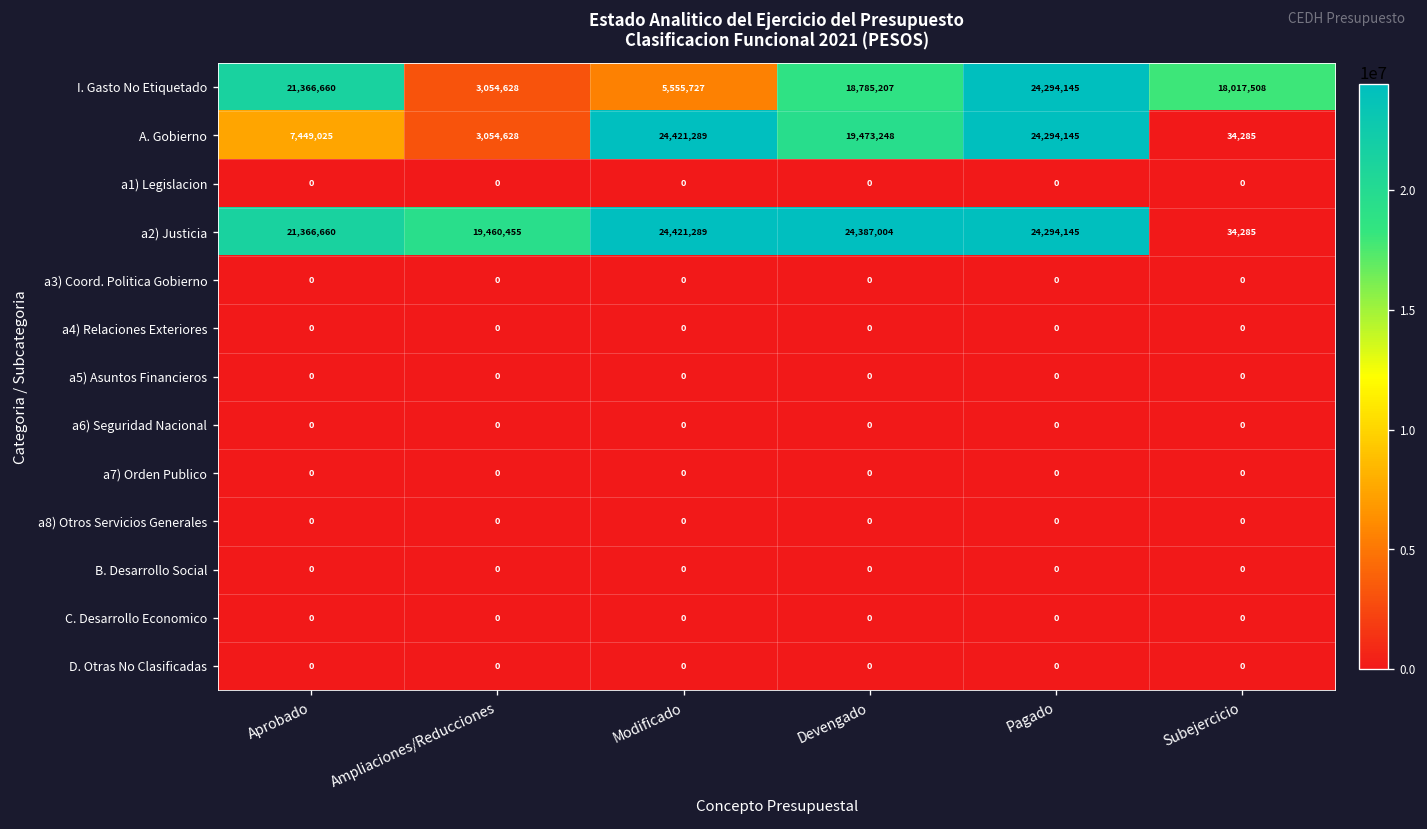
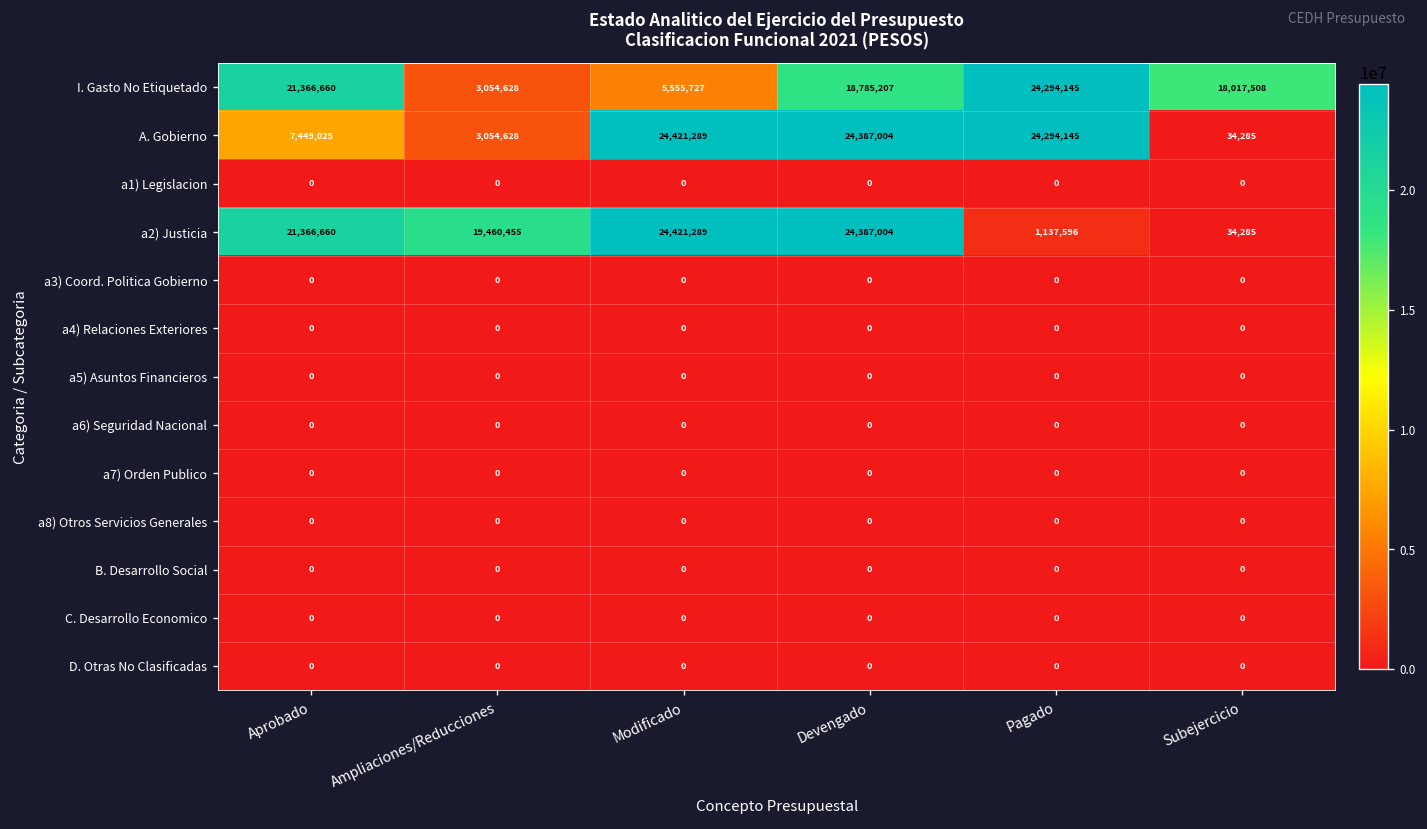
A. Gobierno, Devengado: 19,473,248 -> 24,387,004
a2) Justicia, Pagado: 24,294,145 -> 1,137,596
